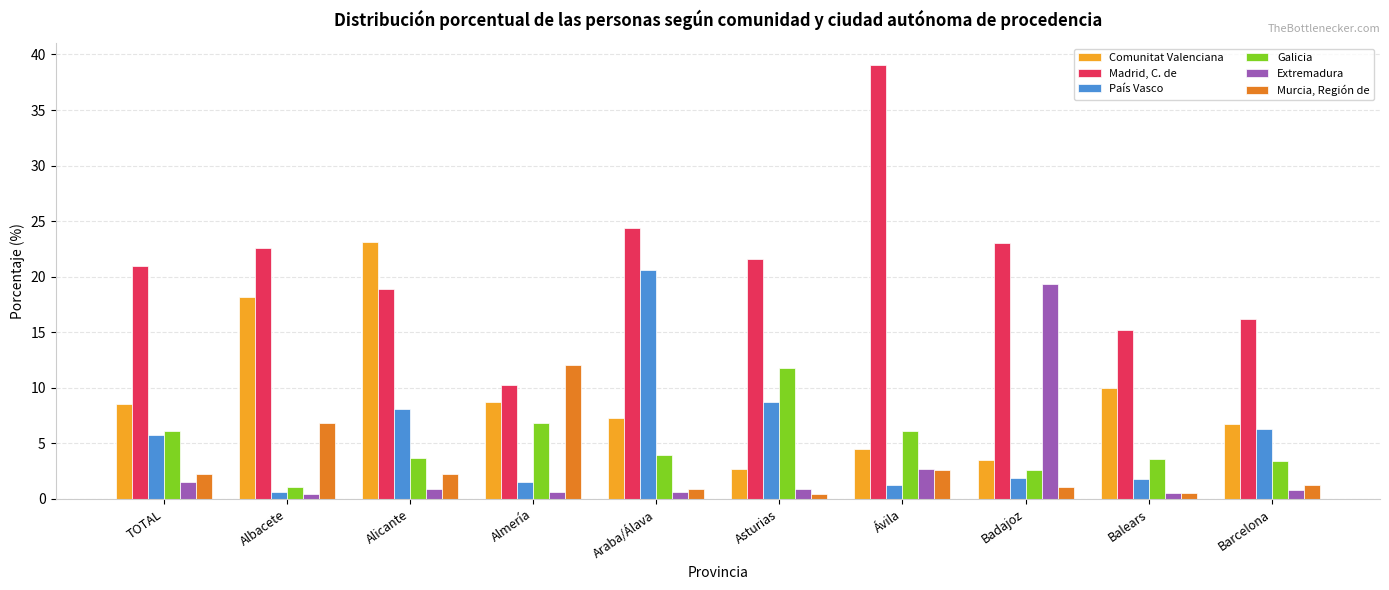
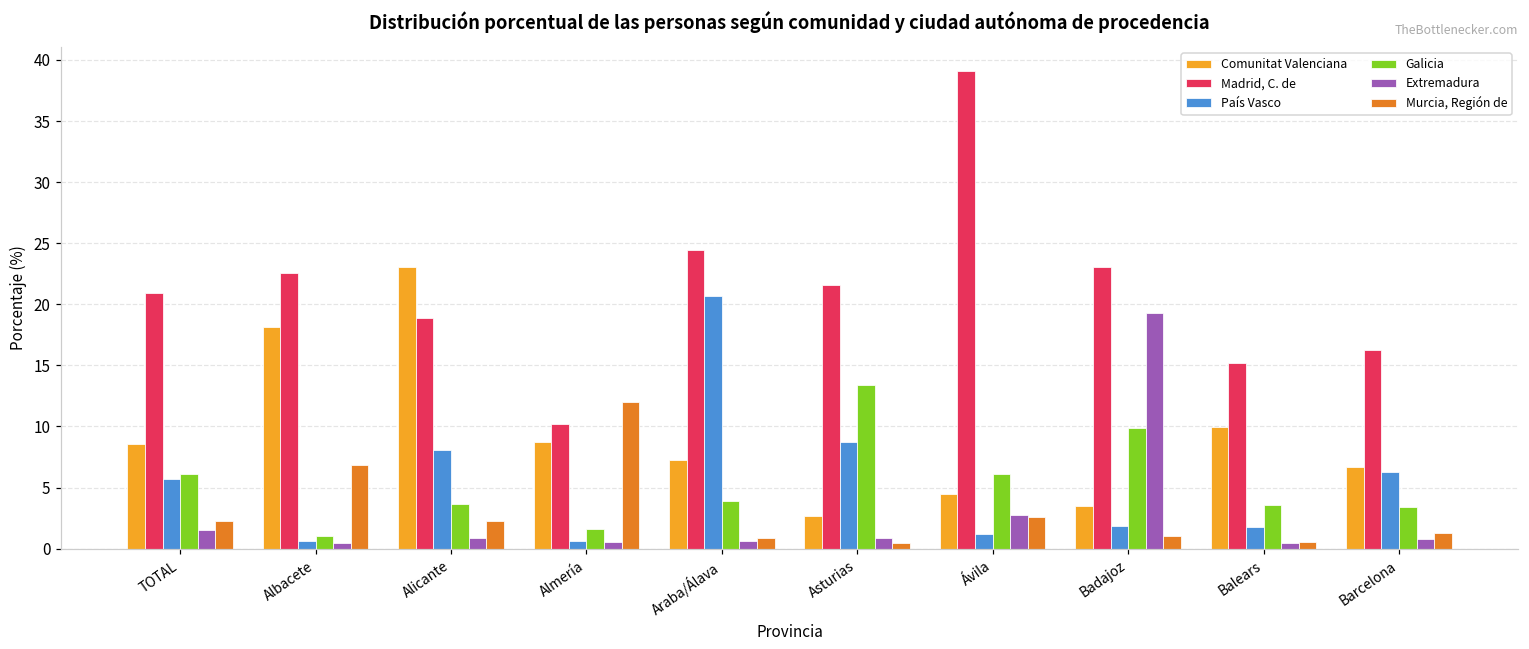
País Vasco, Almería: 1.5 -> 0.6
Galicia, Almería: 6.8 -> 1.6
Galicia, Asturias: 11.8 -> 13.4
Galicia, Badajoz: 2.6 -> 9.9
